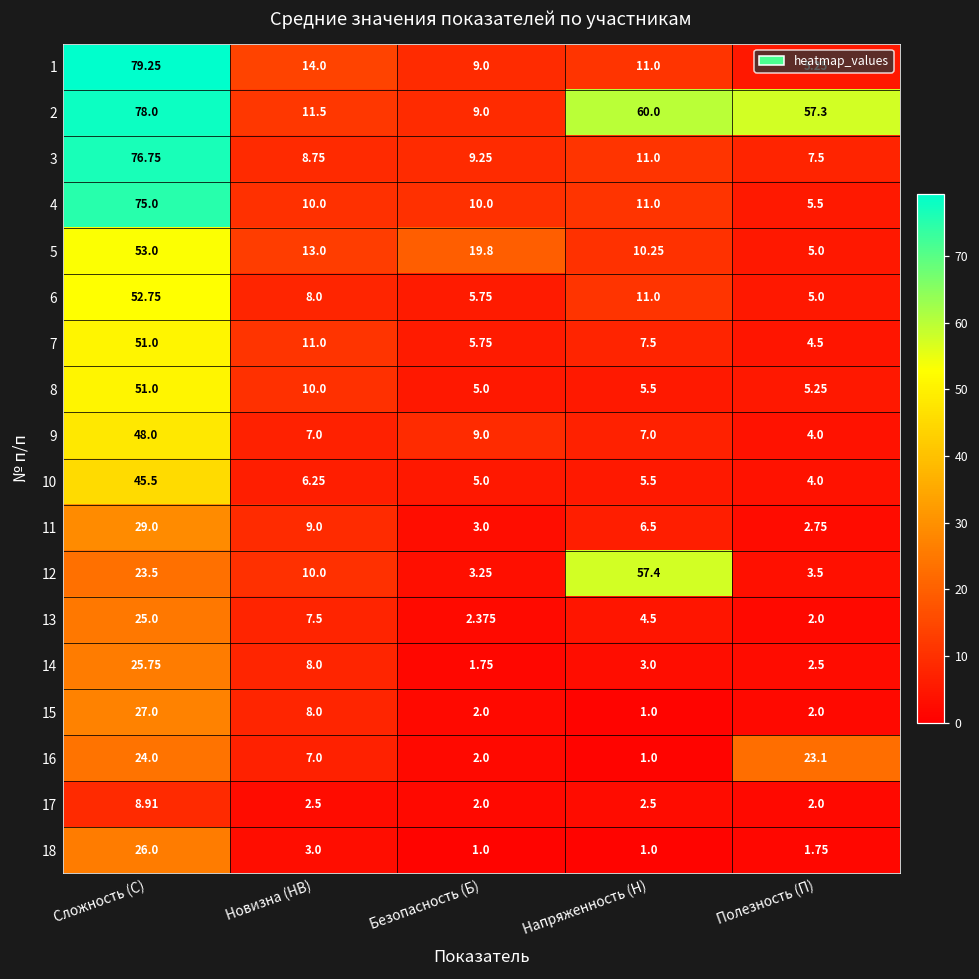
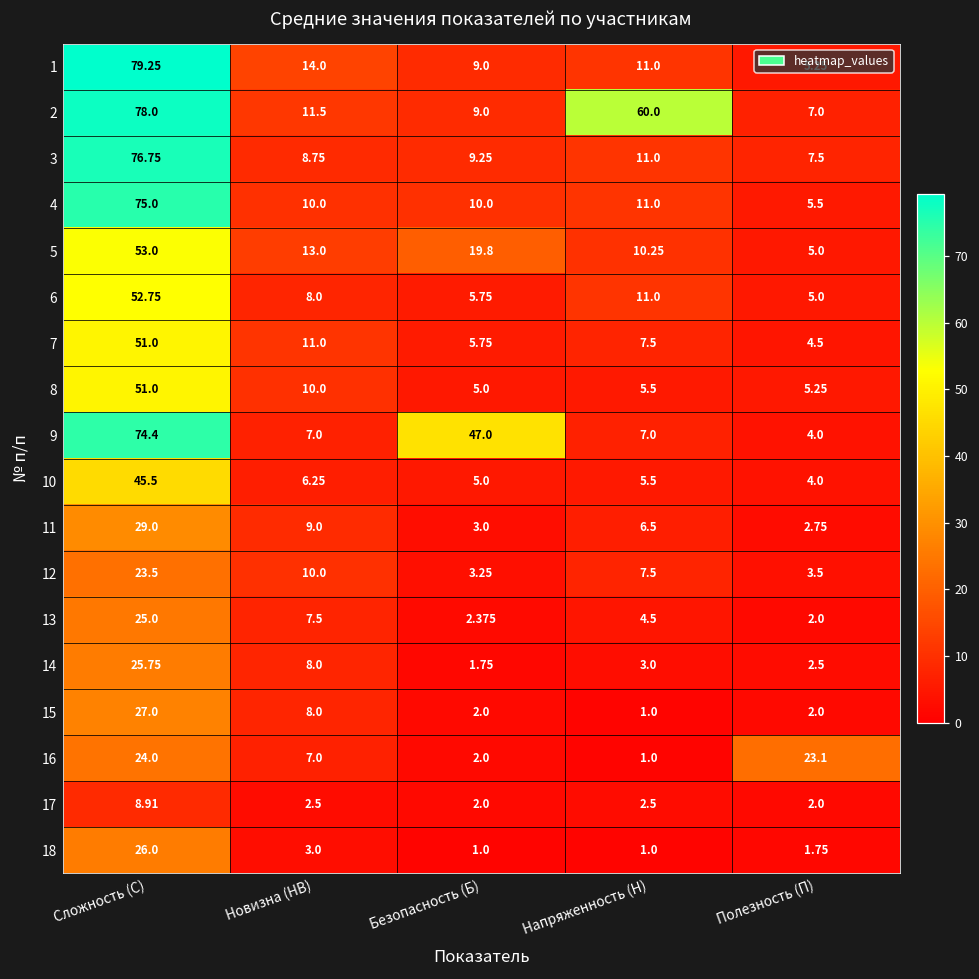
2, Полезность (П): 57.3 -> 7.0
9, Сложность (С): 48.0 -> 74.4
9, Безопасность (Б): 9.0 -> 47.0
12, Напряженность (Н): 57.4 -> 7.5
